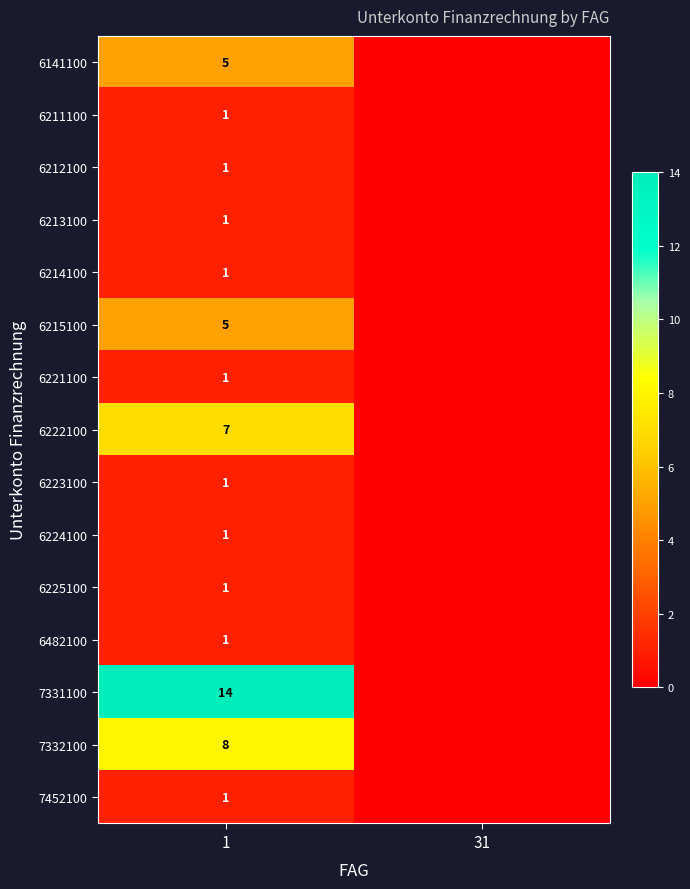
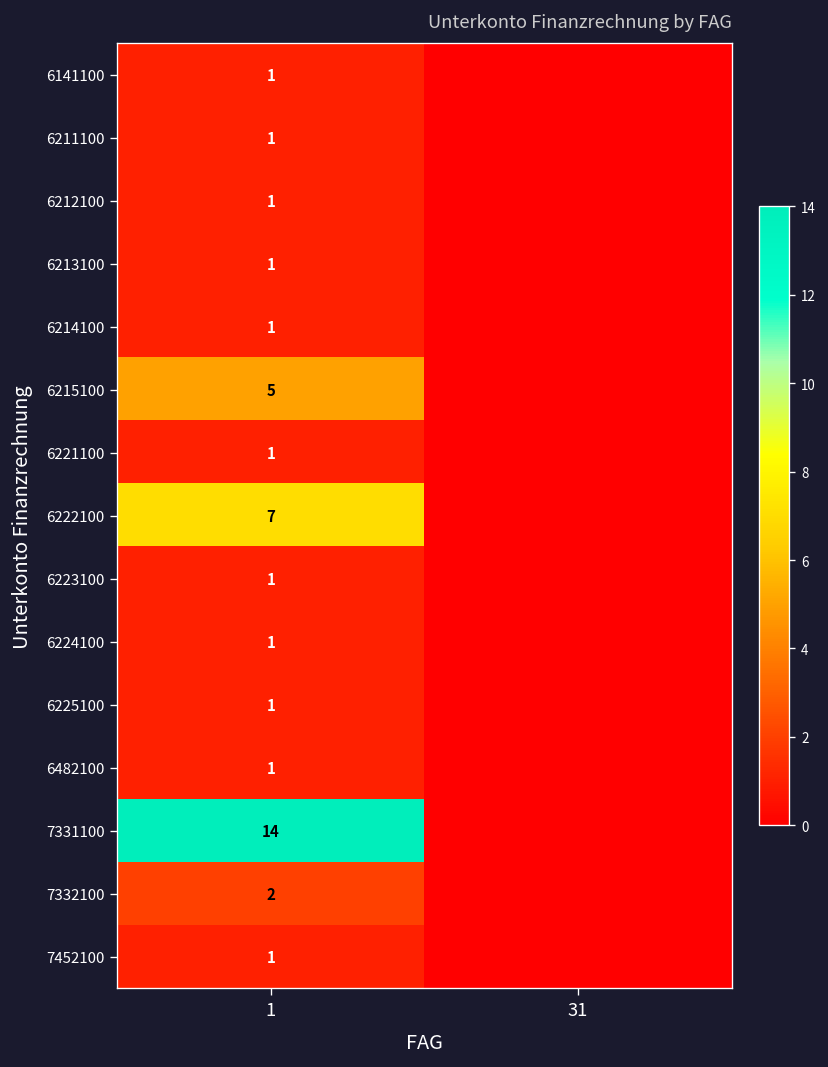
6141100, 1: 5 -> 1
7332100, 1: 8 -> 2
